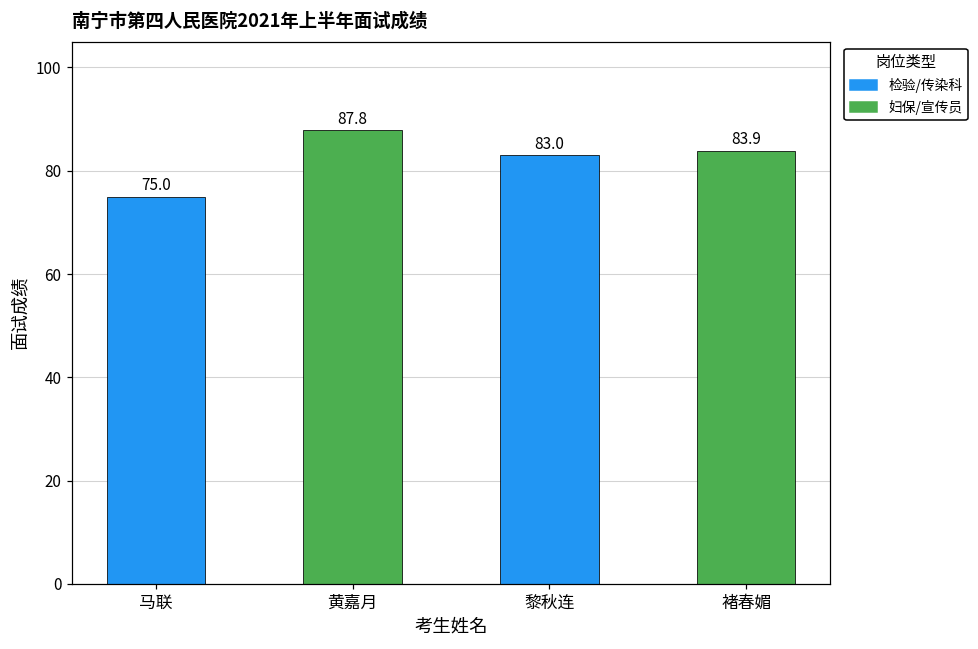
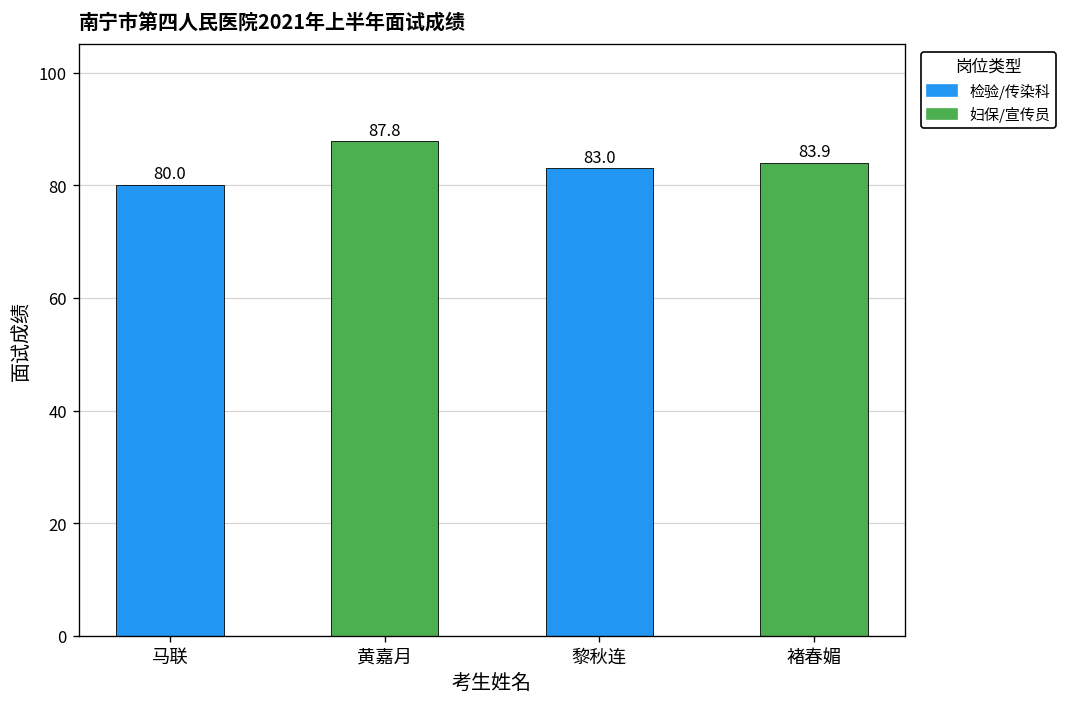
马联: 75.0 -> 80.0
